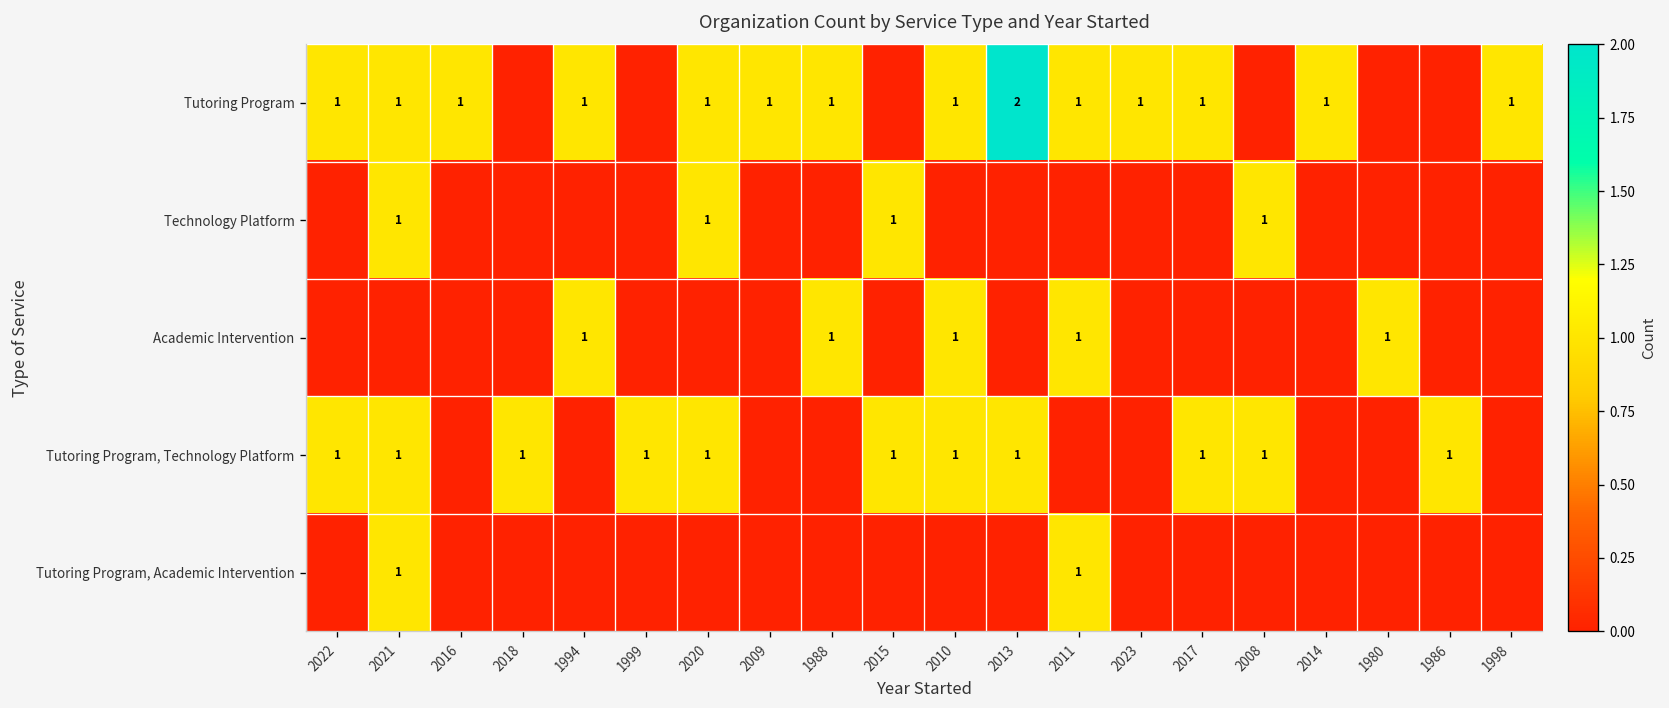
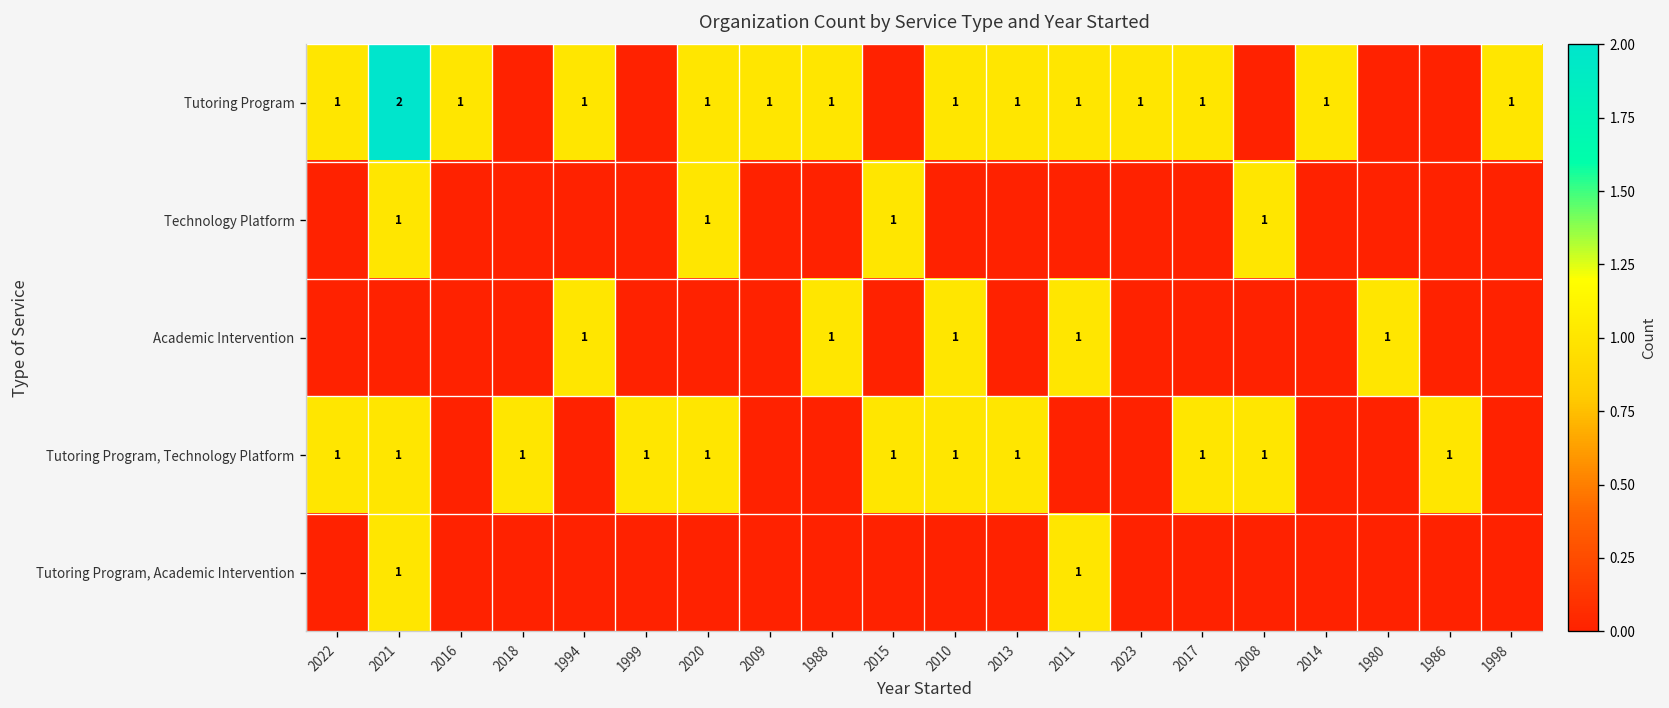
Tutoring Program, 2021: 1 -> 2
Tutoring Program, 2013: 2 -> 1
